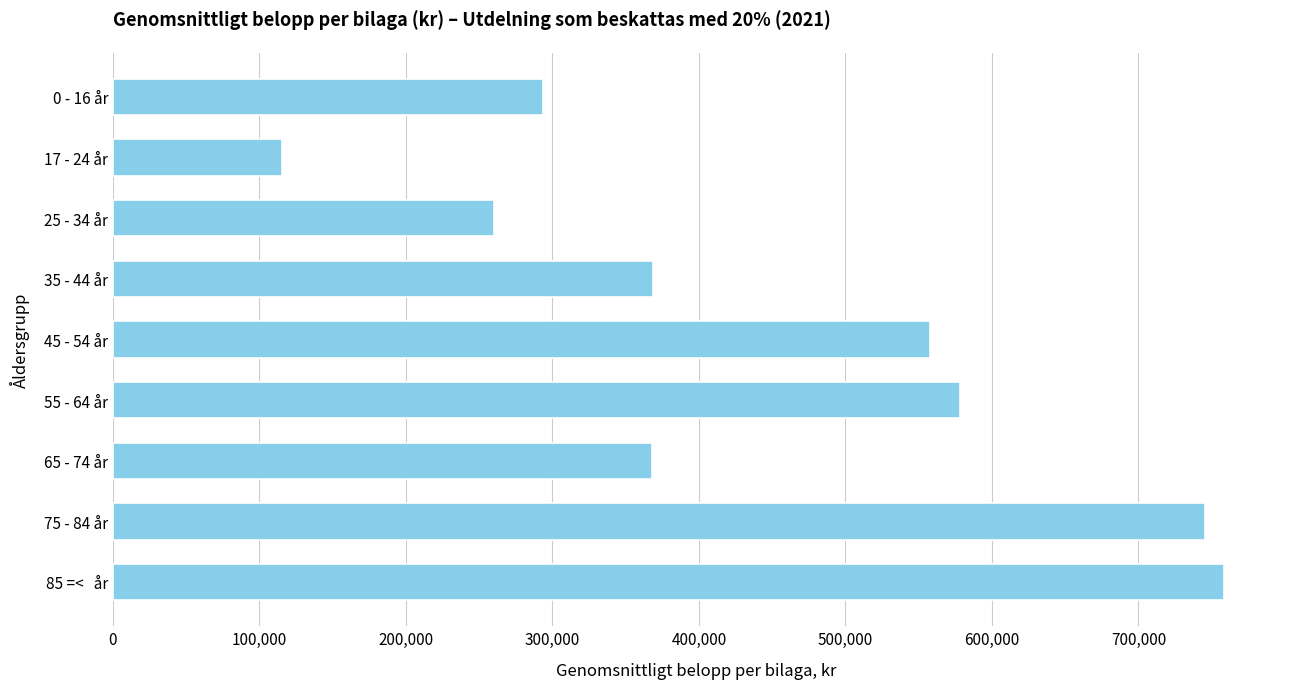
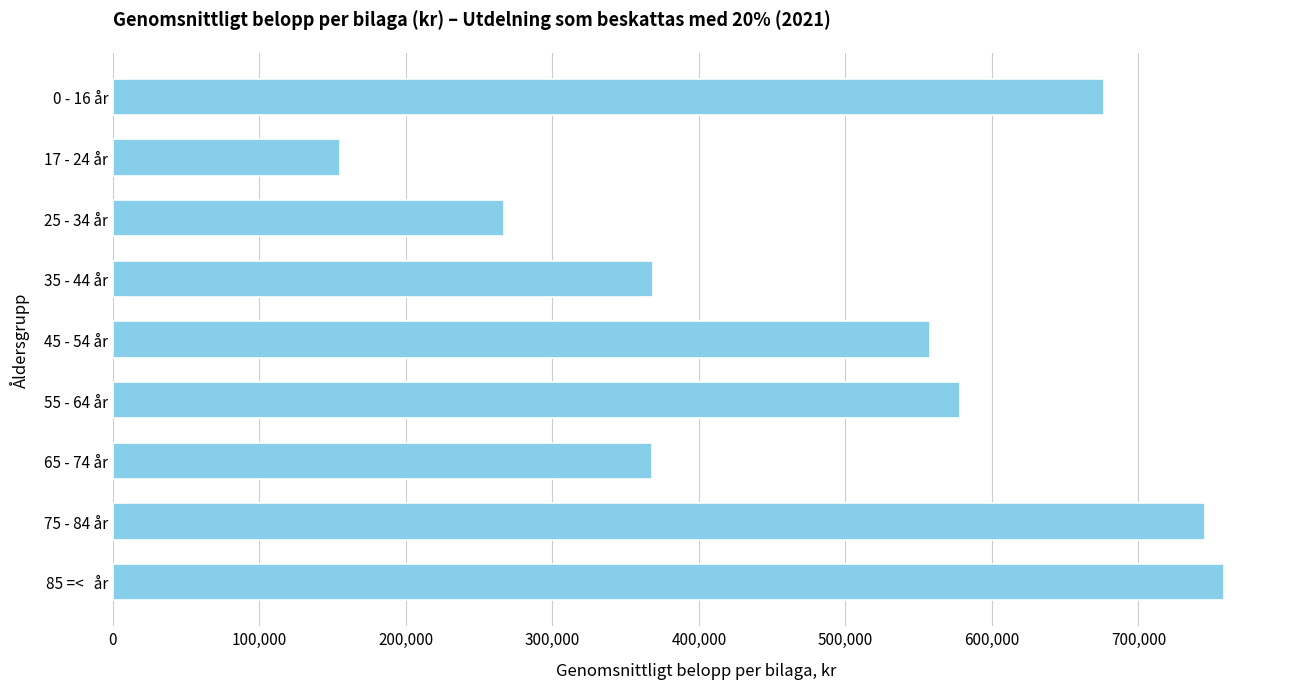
0 - 16 år: 294,000 -> 676,000
17 - 24 år: 115,000 -> 155,000
25 - 34 år: 260,000 -> 267,000
